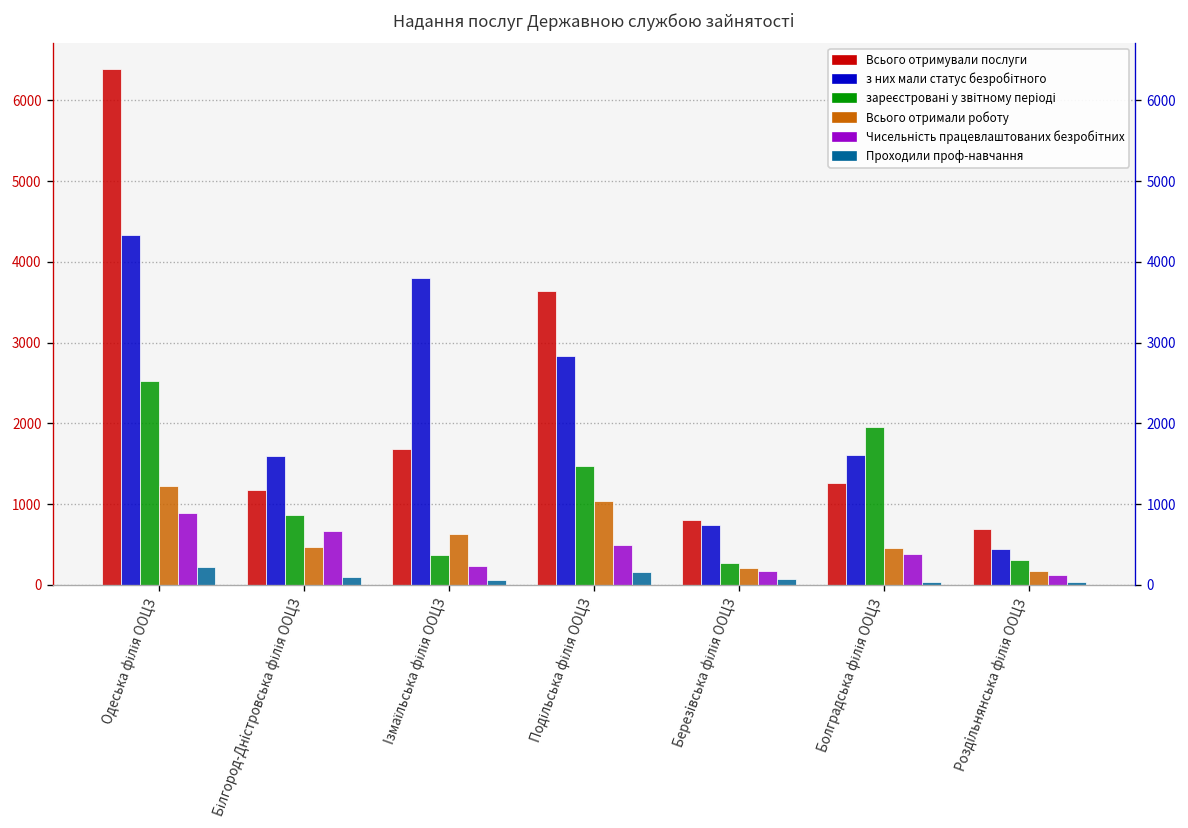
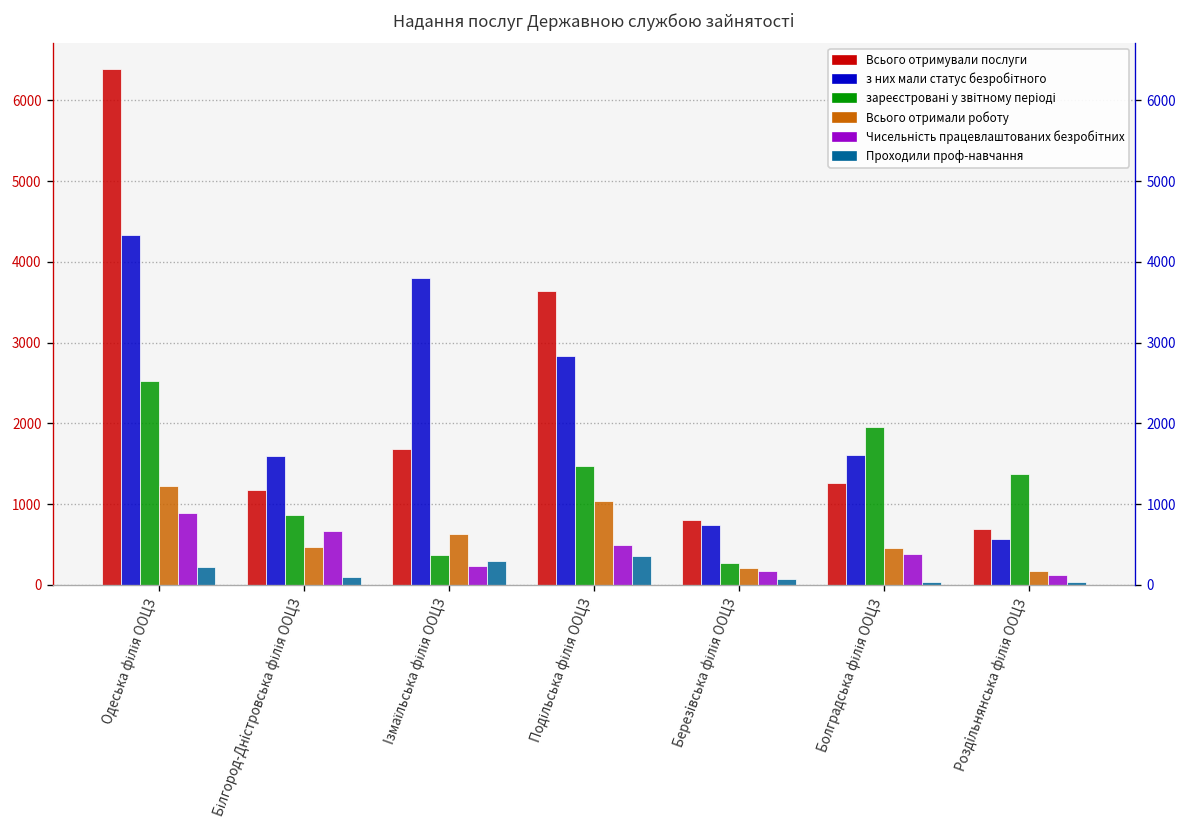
Проходили проф-навчання, Iзмаїльська філія ООЦЗ: 100 -> 300
Проходили проф-навчання, Подільська філія ООЦЗ: 200 -> 400
з них мали статус безробітного, Роздiльнянська філія ООЦЗ: 400 -> 600
зареєстровані у звітному періоді, Роздiльнянська філія ООЦЗ: 300 -> 1400
